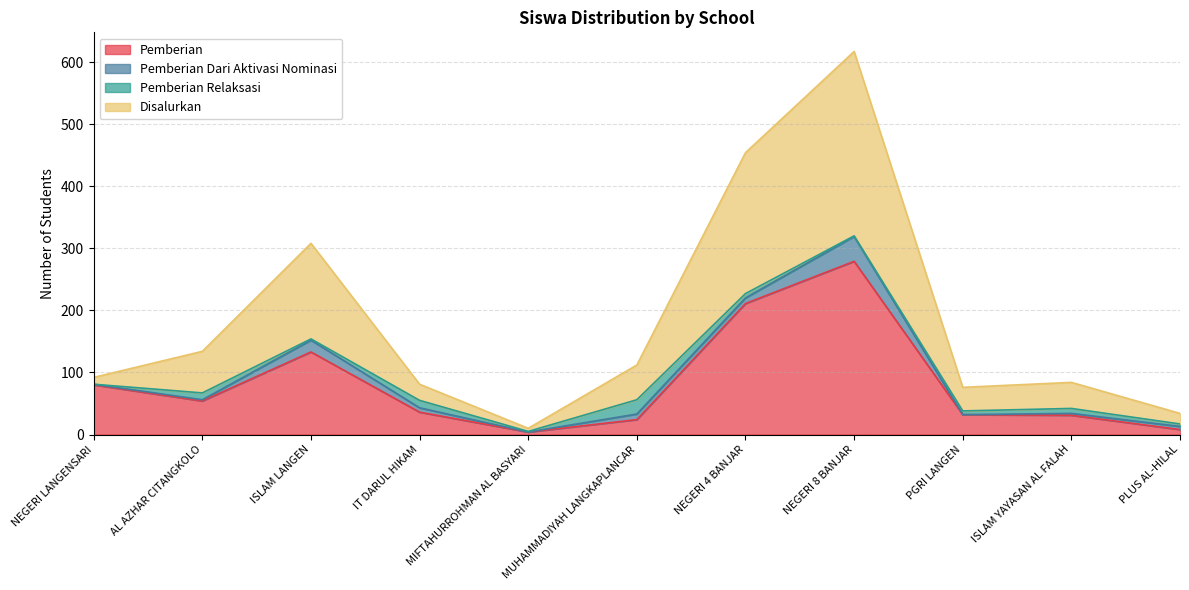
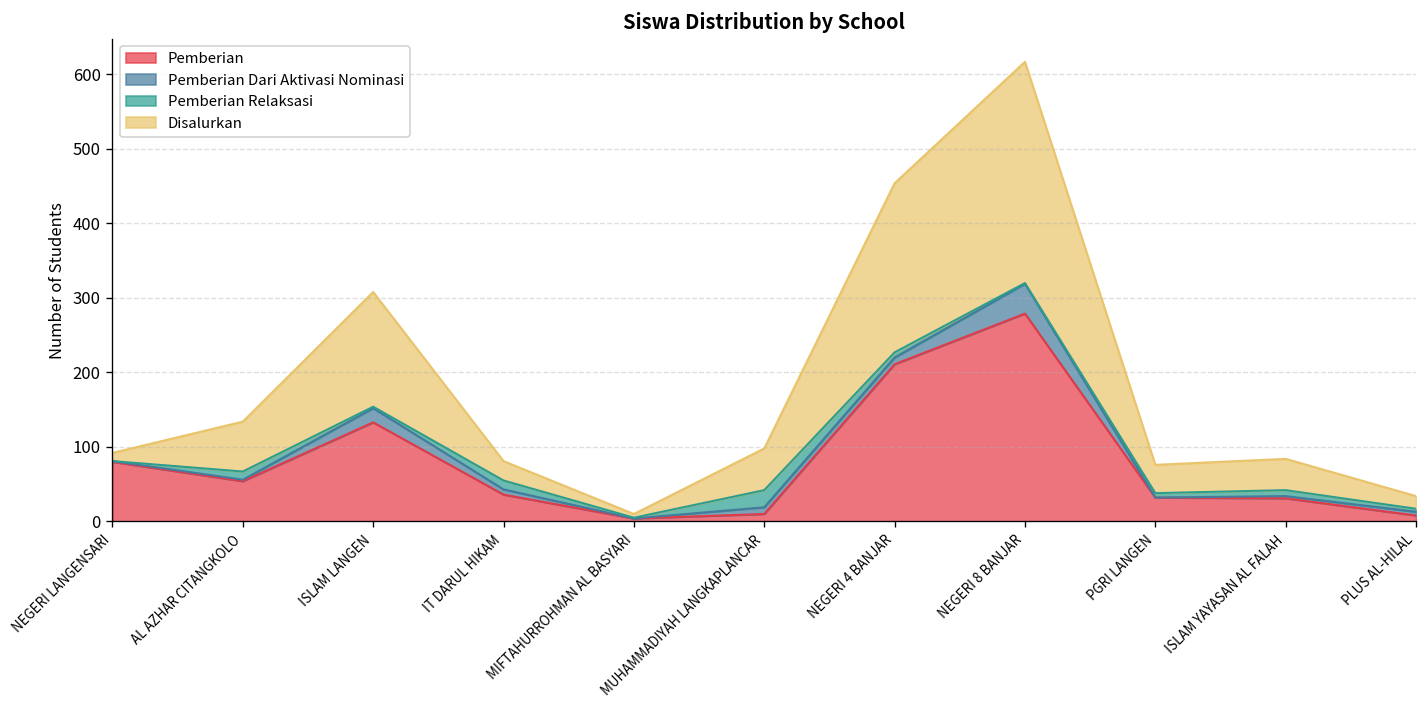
Pemberian, MUHAMMADIYAH LANGKAPLANCAR: 20 -> 10
